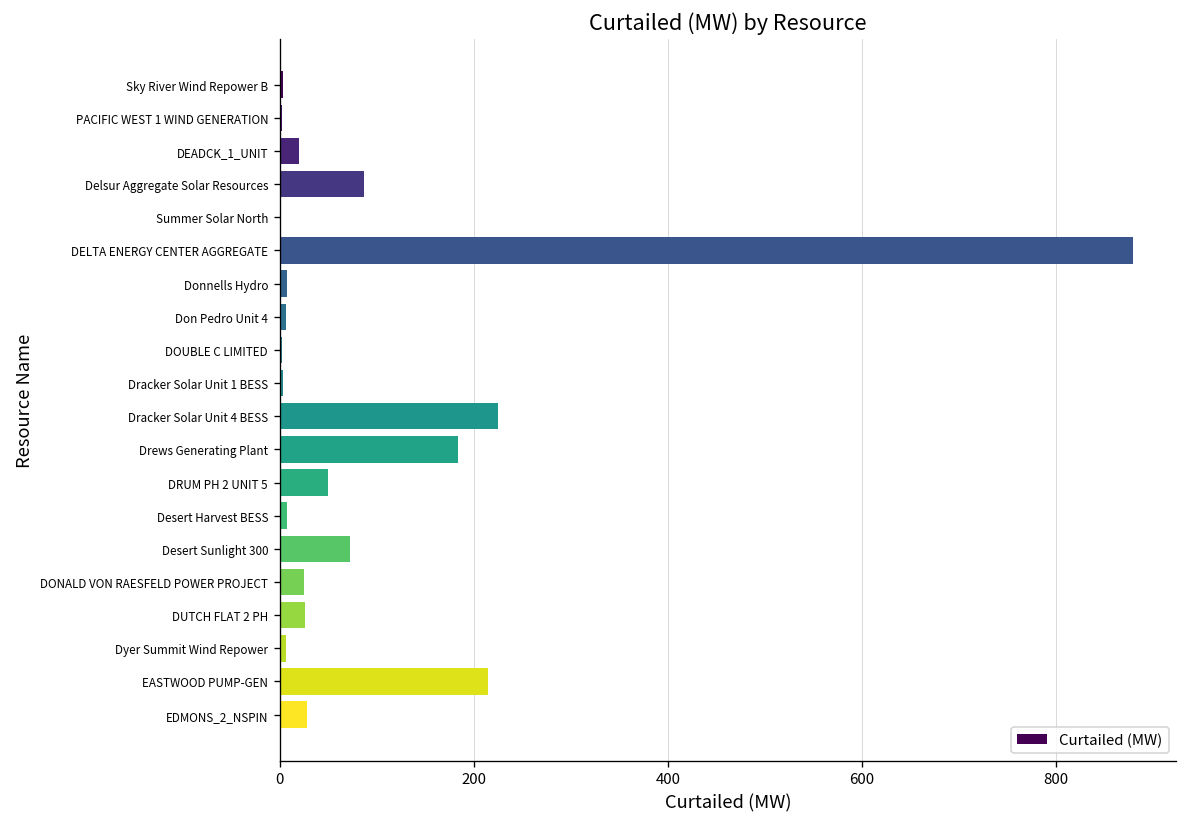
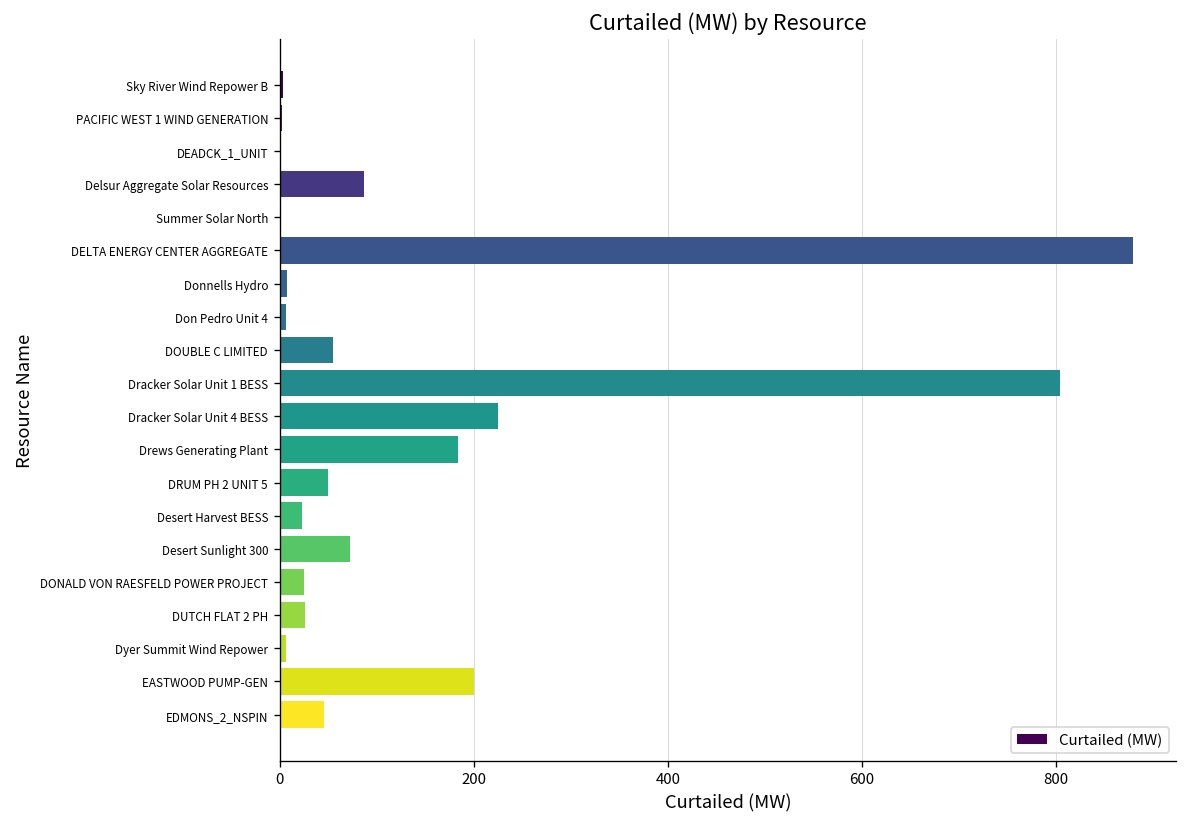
DEADCK_1_UNIT: 20 -> 0
DOUBLE C LIMITED: 0 -> 60
Dracker Solar Unit 1 BESS: 0 -> 800
Desert Harvest BESS: 10 -> 20
EASTWOOD PUMP-GEN: 210 -> 200
EDMONS_2_NSPIN: 30 -> 50
